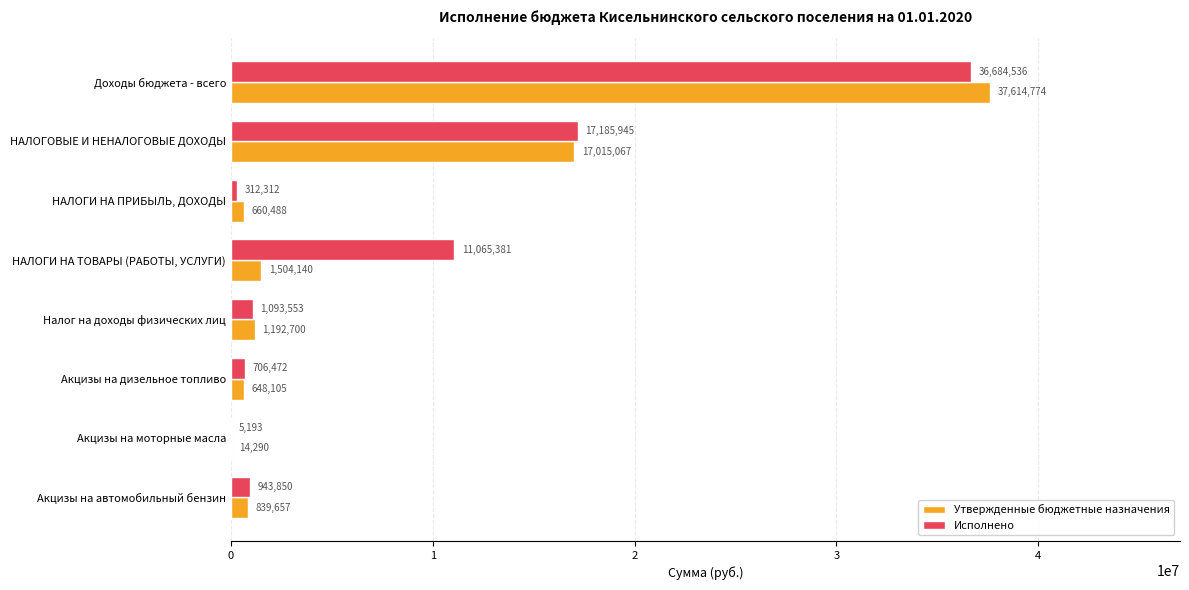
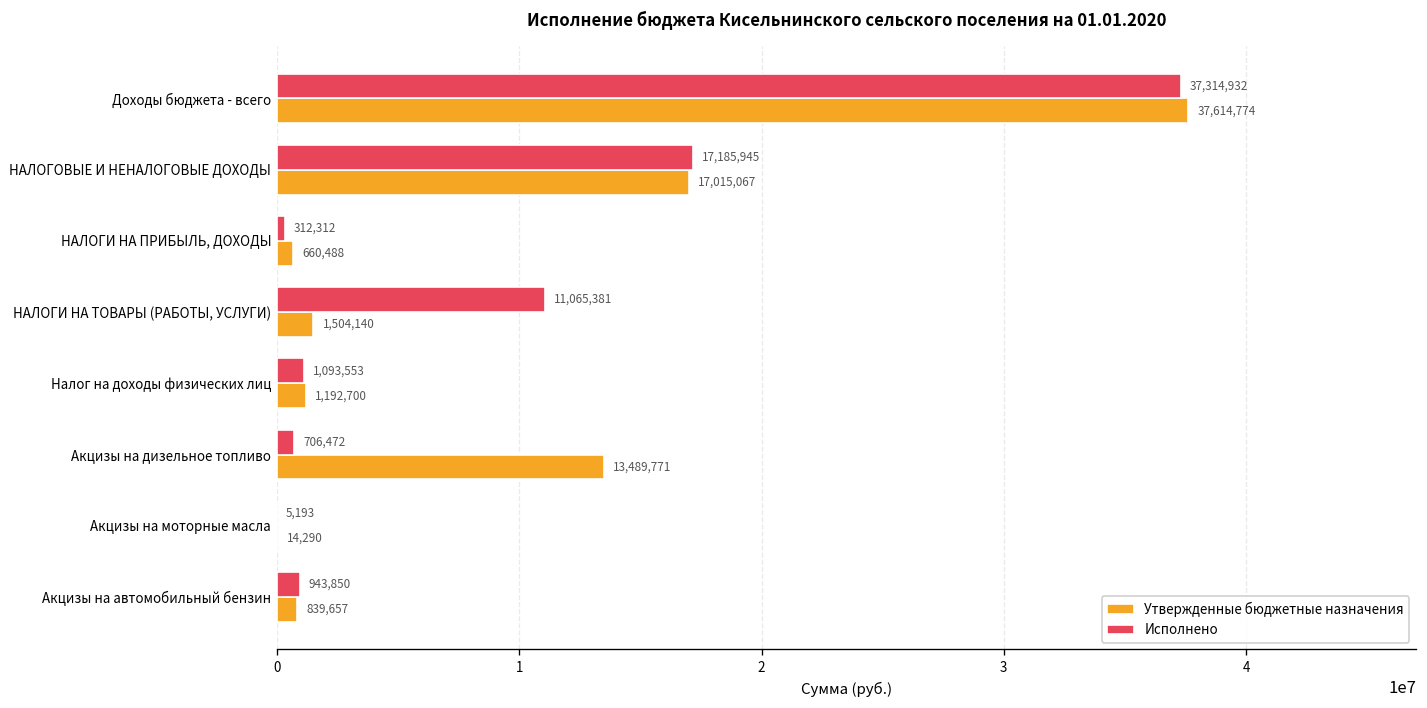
Исполнено, Доходы бюджета - всего: 36,684,536 -> 37,314,932
Утвержденные бюджетные назначения, Акцизы на дизельное топливо: 648,105 -> 13,489,771
